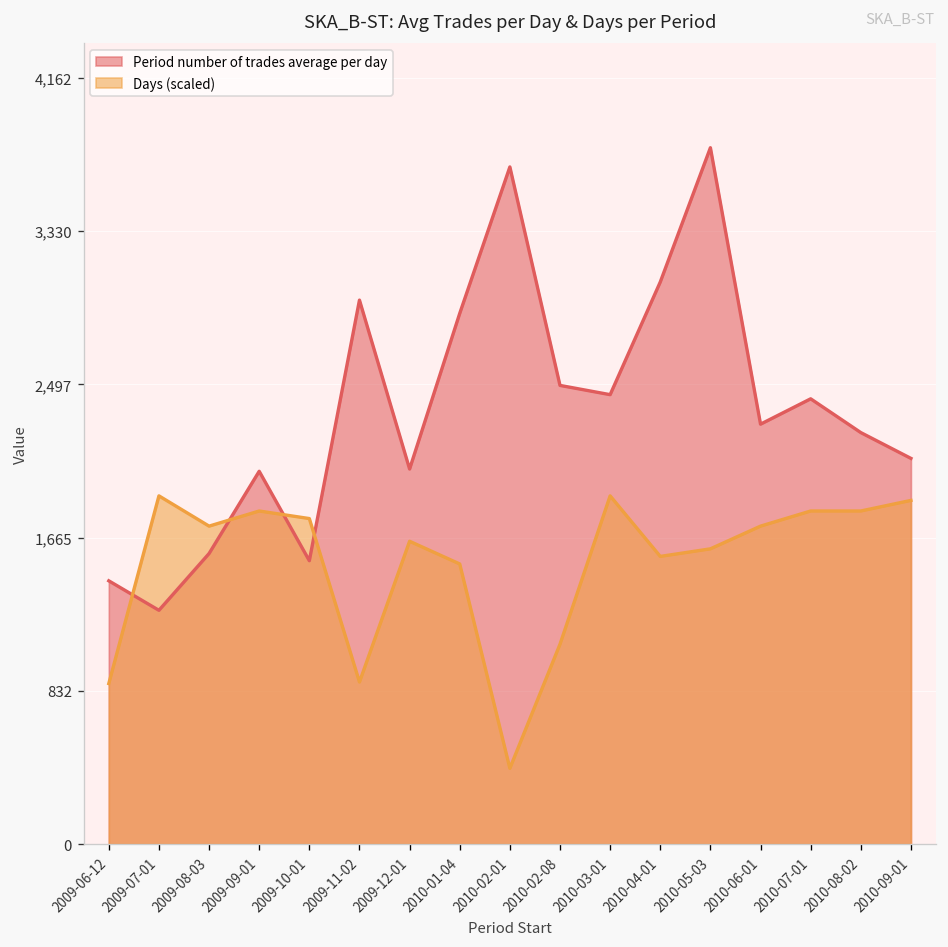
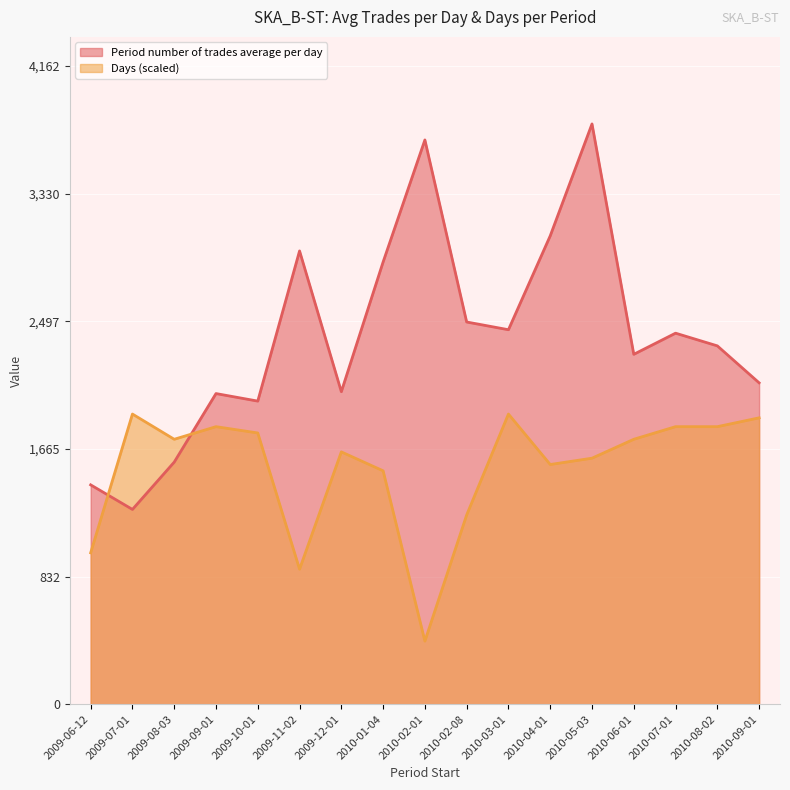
Days (scaled), 2009-06-12: 870 -> 990
Period number of trades average per day, 2009-10-01: 1,540 -> 1,980
Days (scaled), 2010-02-08: 1,090 -> 1,230
Period number of trades average per day, 2010-08-02: 2,240 -> 2,340
